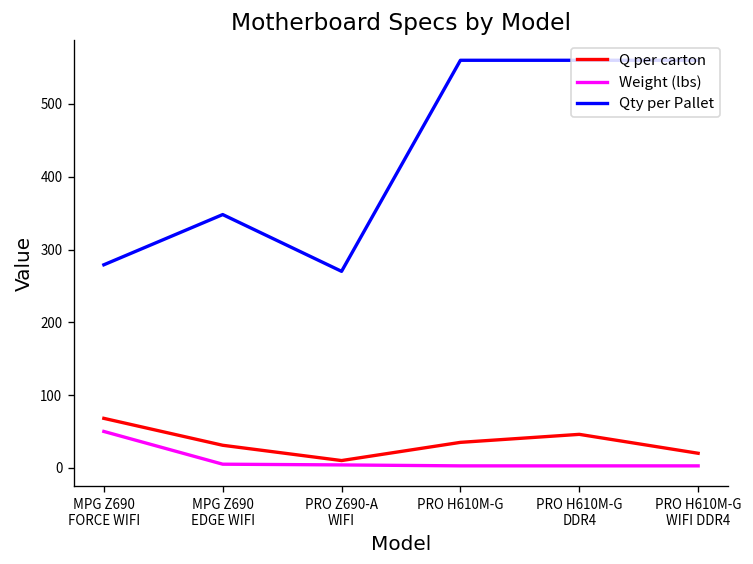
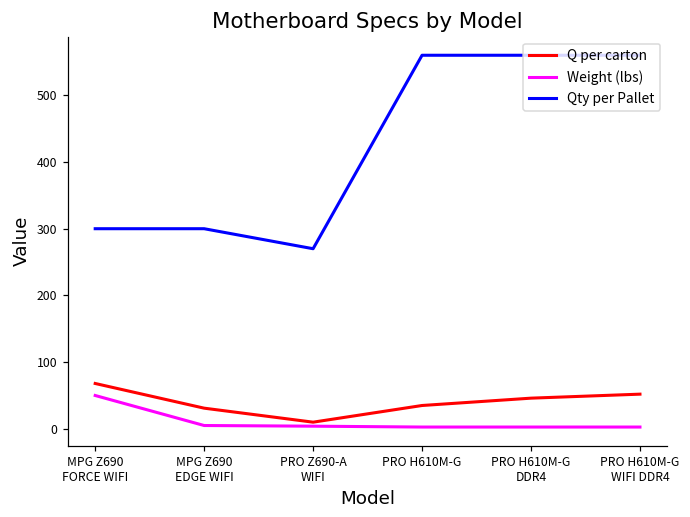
Qty per Pallet, MPG Z690 FORCE WIFI: 280 -> 300
Qty per Pallet, MPG Z690 EDGE WIFI: 350 -> 300
Q per carton, PRO H610M-G WIFI DDR4: 20 -> 50
